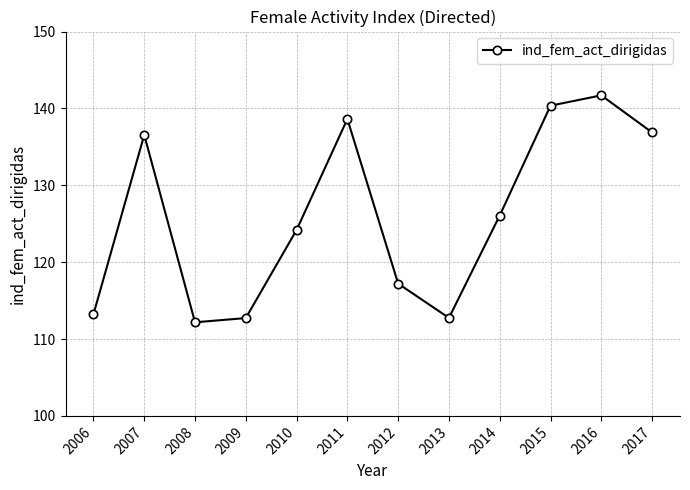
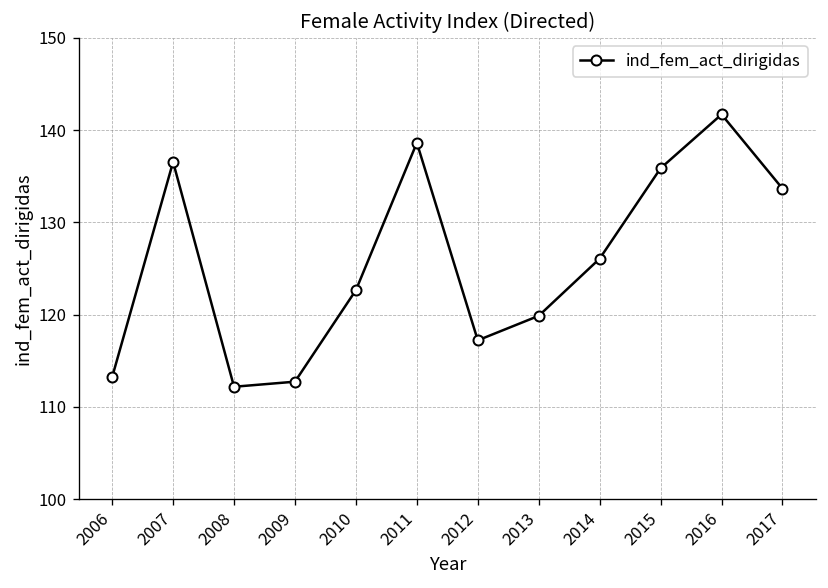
2010: 124 -> 123
2013: 113 -> 120
2015: 140 -> 136
2017: 137 -> 134
